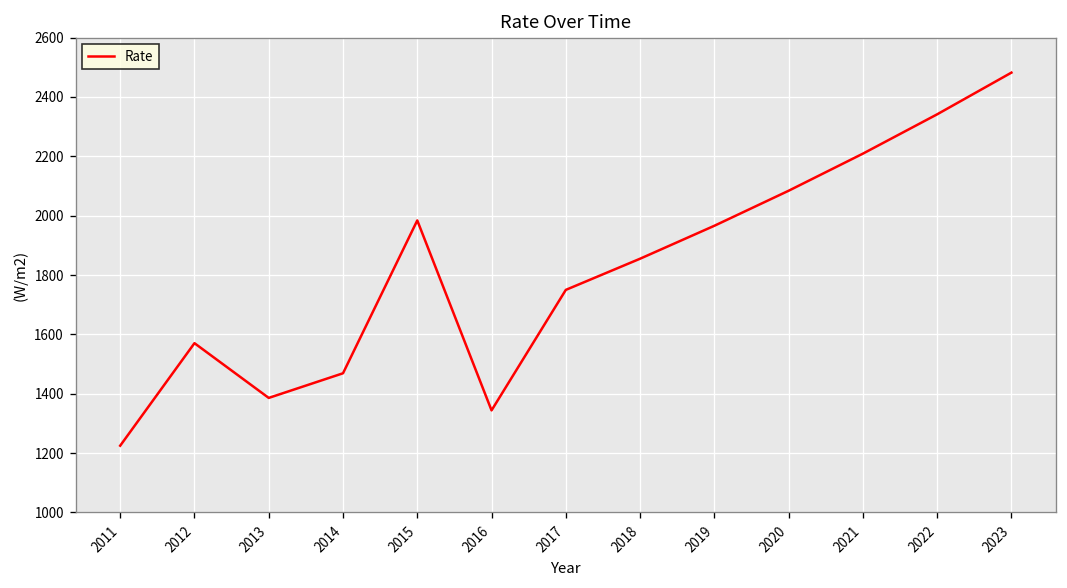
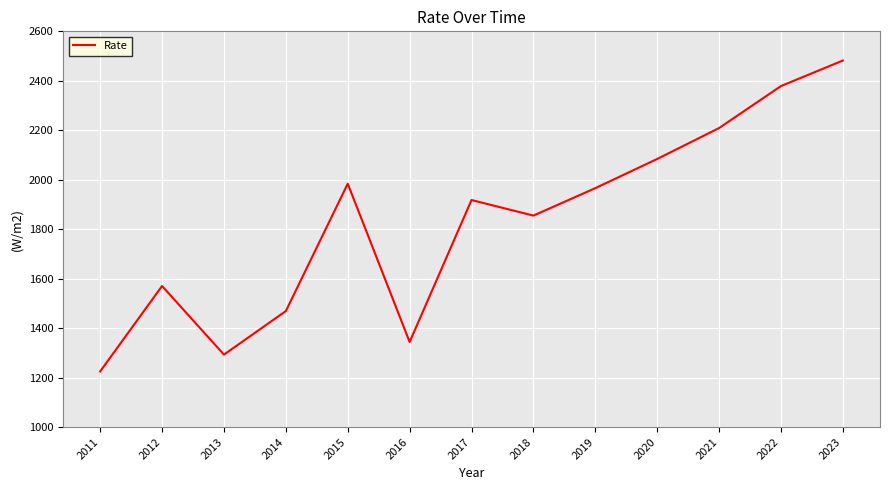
2013: 1390 -> 1290
2017: 1750 -> 1920
2022: 2340 -> 2380
